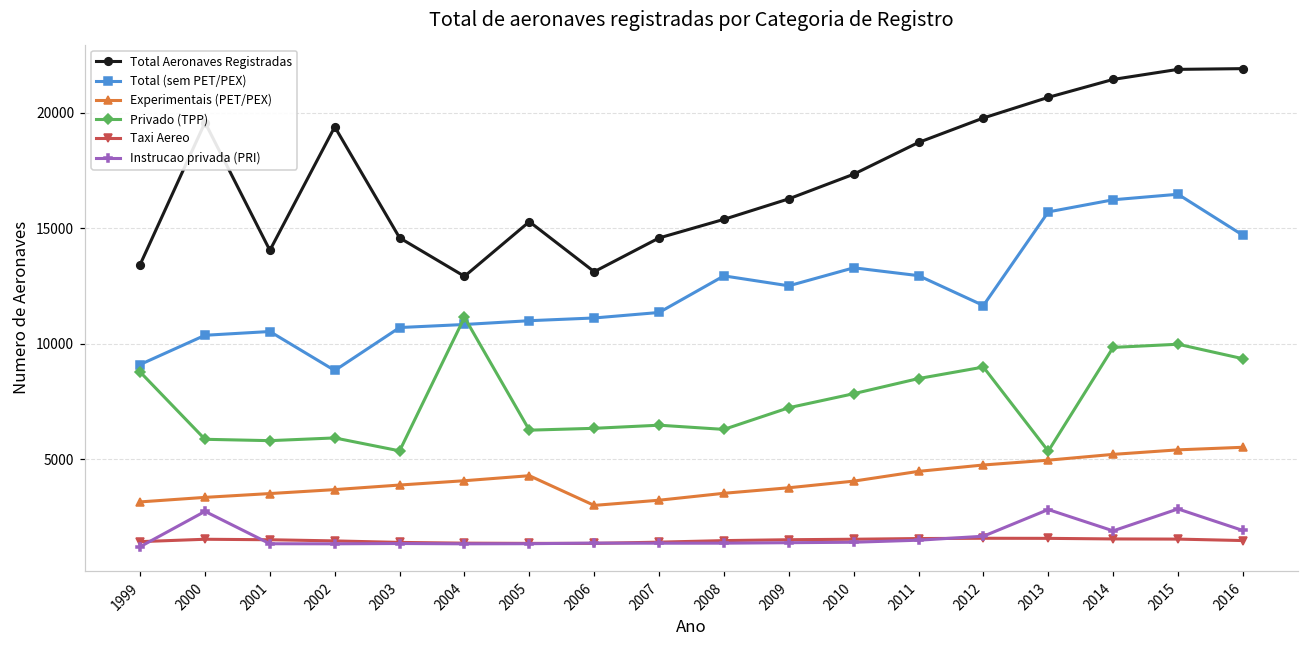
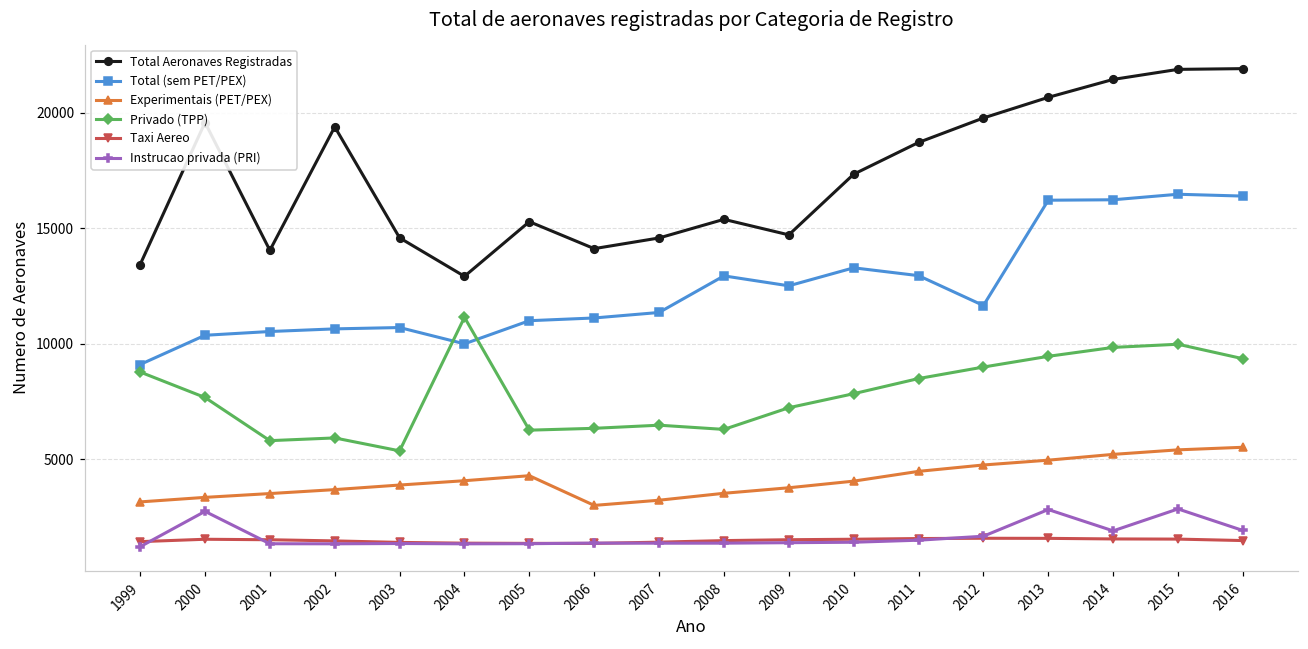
Privado (TPP), 2000: 5900 -> 7700
Total (sem PET/PEX), 2002: 8800 -> 10600
Total (sem PET/PEX), 2004: 10800 -> 10000
Total Aeronaves Registradas, 2006: 13100 -> 14100
Total Aeronaves Registradas, 2009: 16300 -> 14700
Total (sem PET/PEX), 2013: 15700 -> 16200
Privado (TPP), 2013: 5400 -> 9500
Total (sem PET/PEX), 2016: 14700 -> 16400
